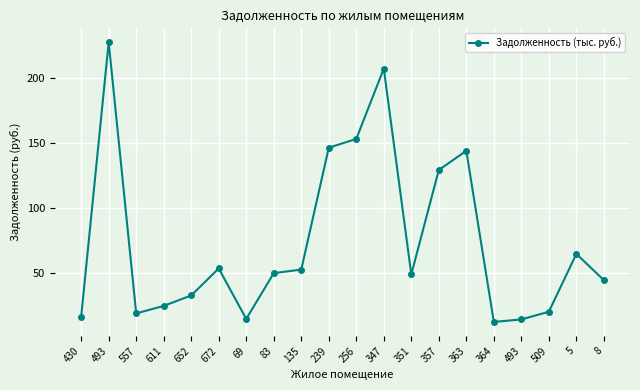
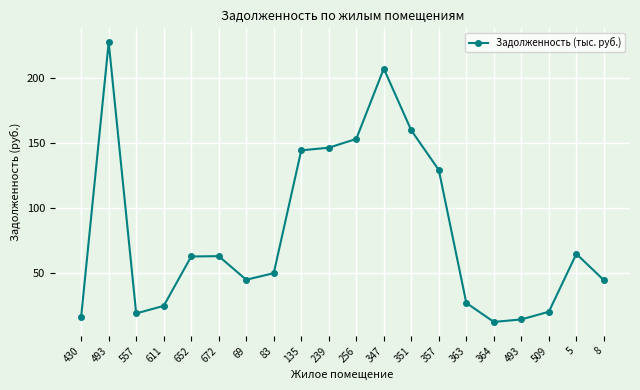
652: 33 -> 63
672: 54 -> 63
69: 15 -> 45
135: 53 -> 144
351: 49 -> 160
363: 144 -> 27
